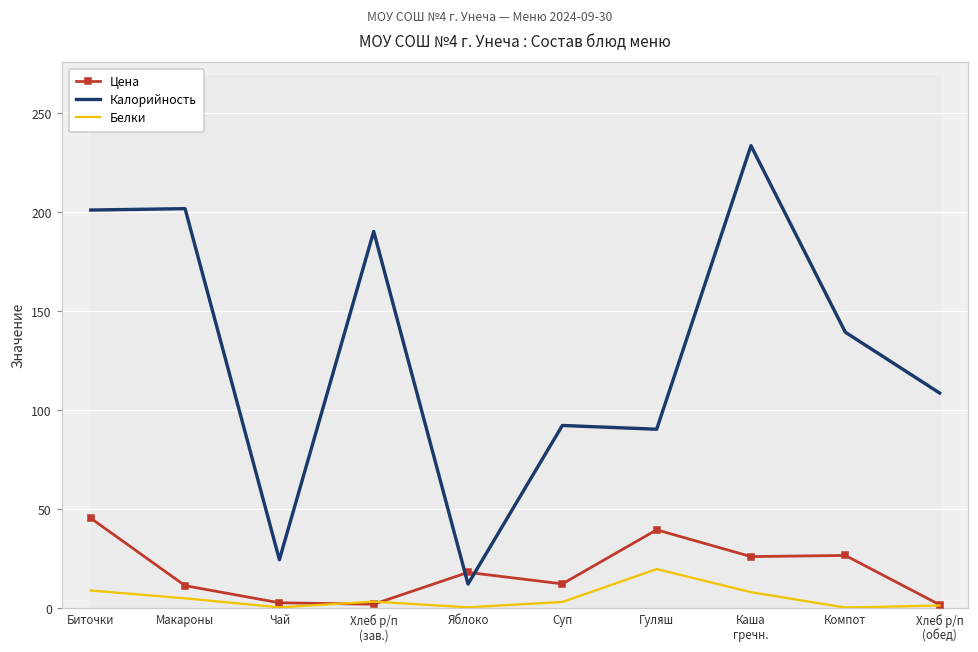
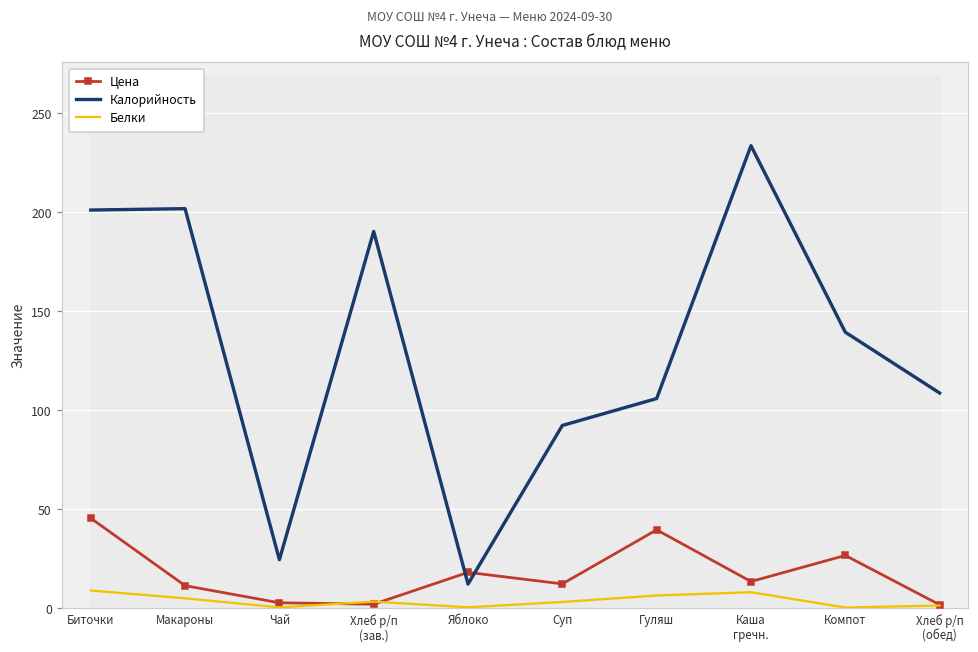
Калорийность, Гуляш: 91 -> 106
Белки, Гуляш: 20 -> 7
Цена, Каша гречн.: 26 -> 14
